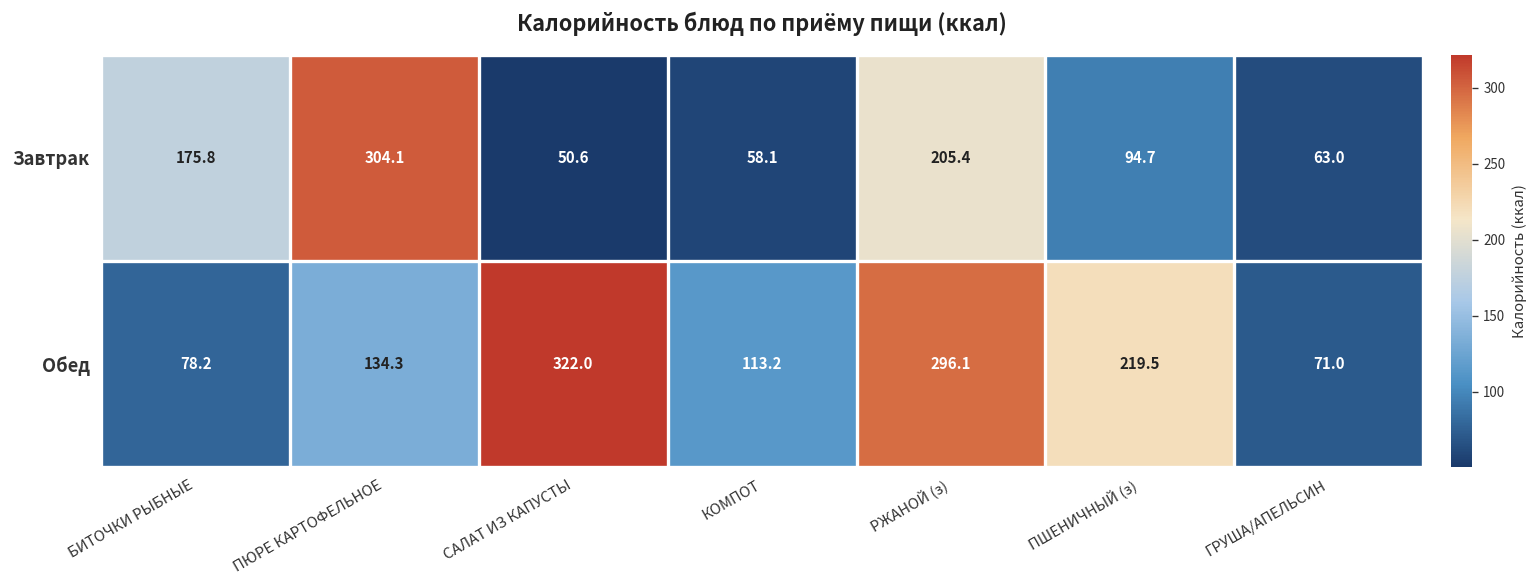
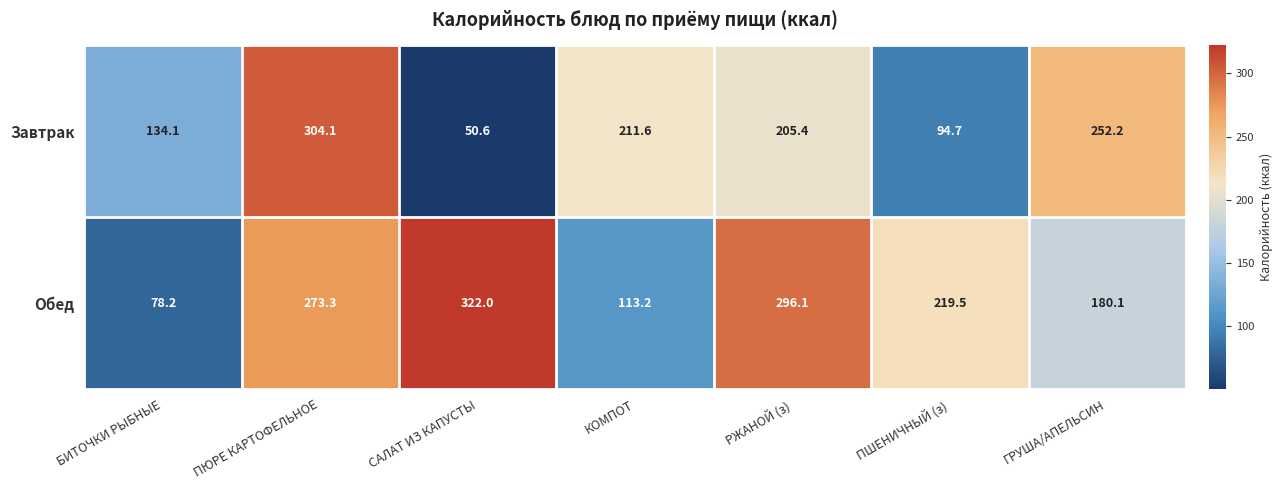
Завтрак, БИТОЧКИ РЫБНЫЕ: 175.8 -> 134.1
Завтрак, КОМПОТ: 58.1 -> 211.6
Завтрак, ГРУША/АПЕЛЬСИН: 63.0 -> 252.2
Обед, ПЮРЕ КАРТОФЕЛЬНОЕ: 134.3 -> 273.3
Обед, ГРУША/АПЕЛЬСИН: 71.0 -> 180.1
